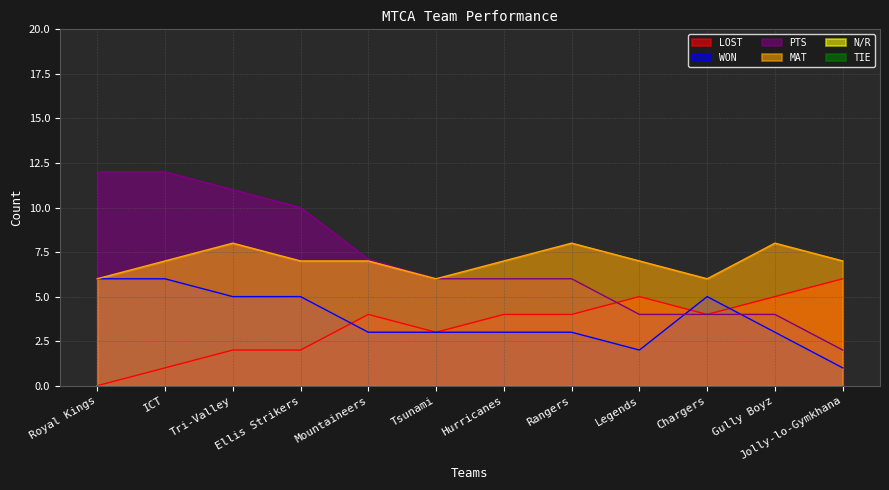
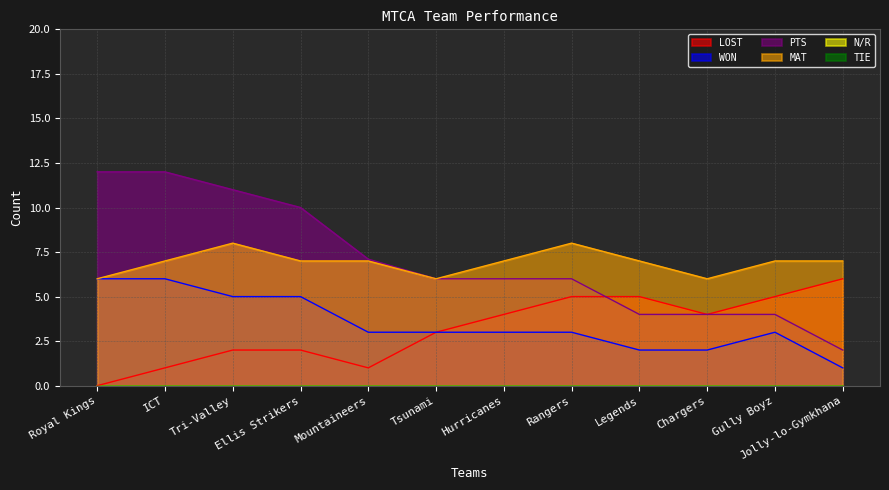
LOST, Mountaineers: 4 -> 1
LOST, Rangers: 4 -> 5
WON, Chargers: 5 -> 2
MAT, Gully Boyz: 8 -> 7
